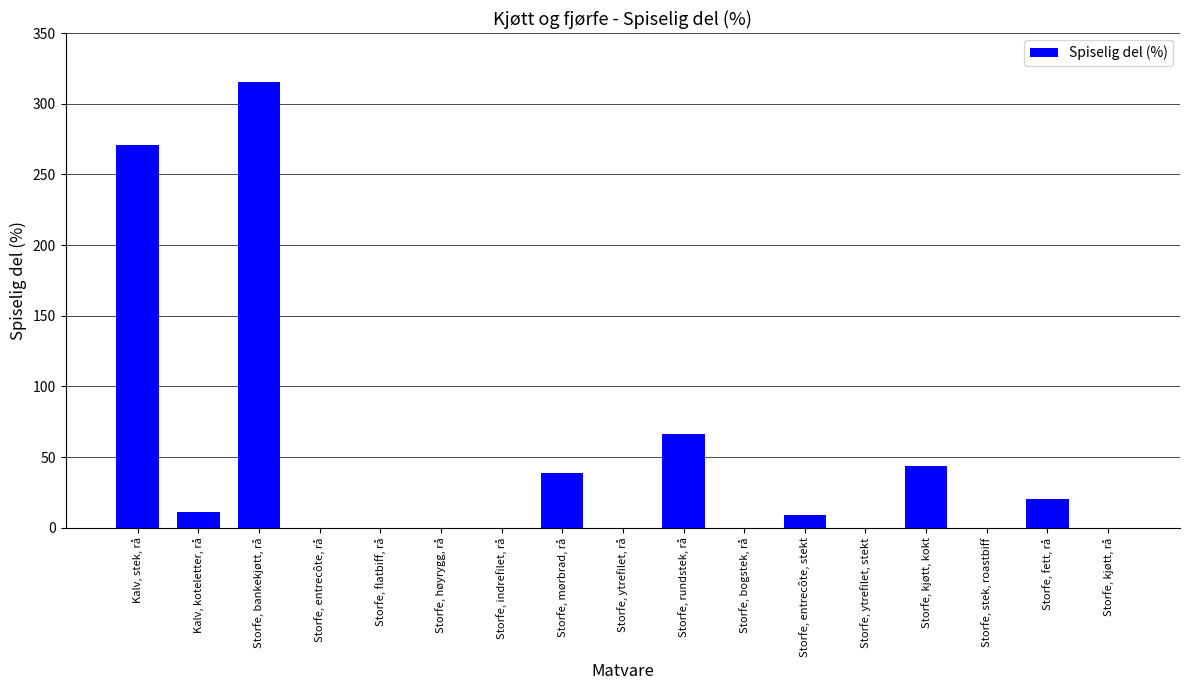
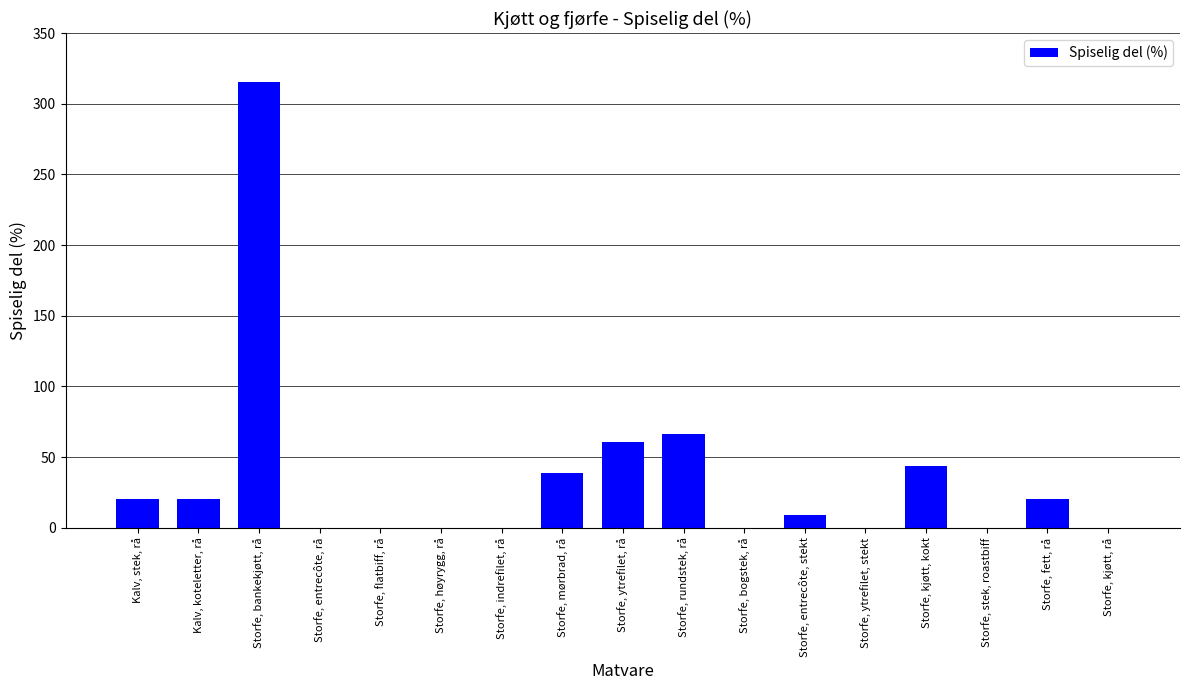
Kalv, stek, rå: 271 -> 20
Kalv, koteletter, rå: 11 -> 20
Storfe, ytrefilet, rå: 0 -> 61
